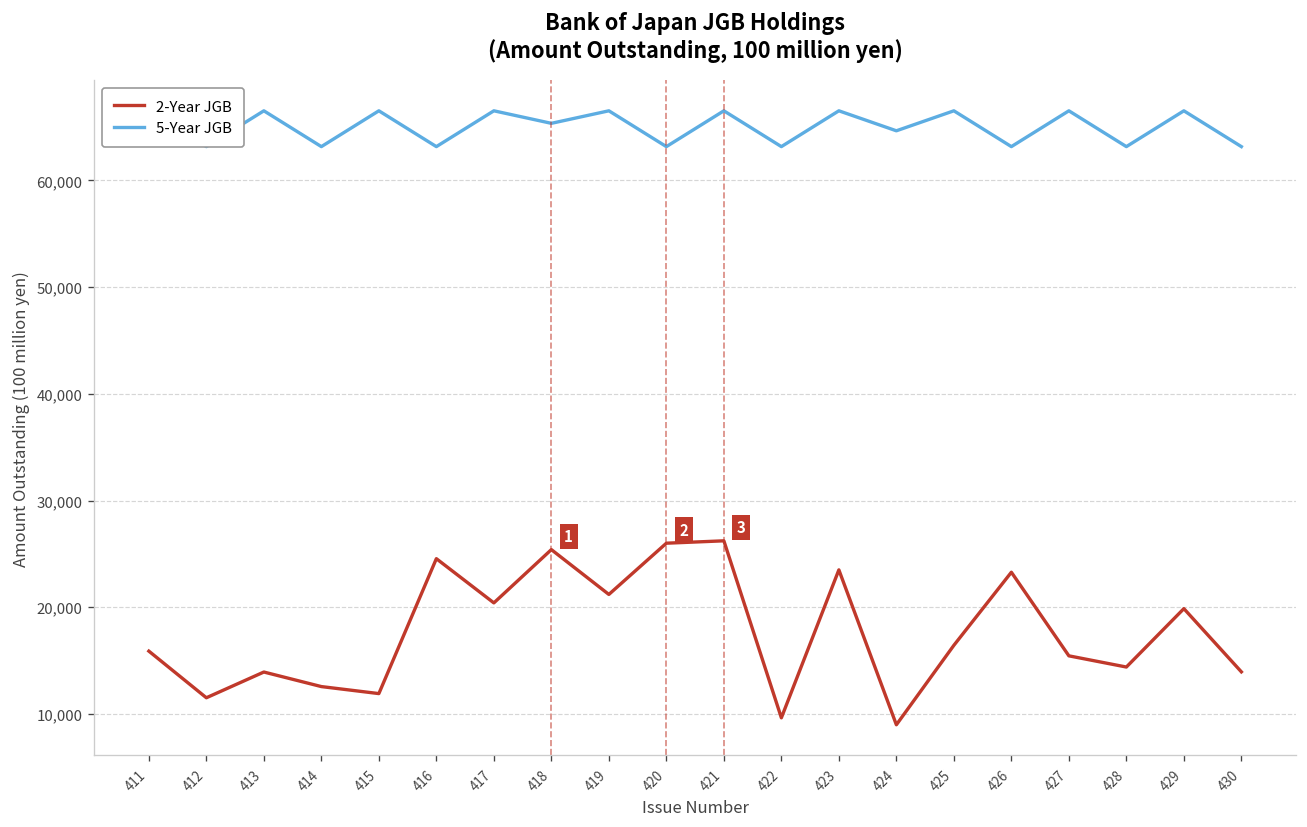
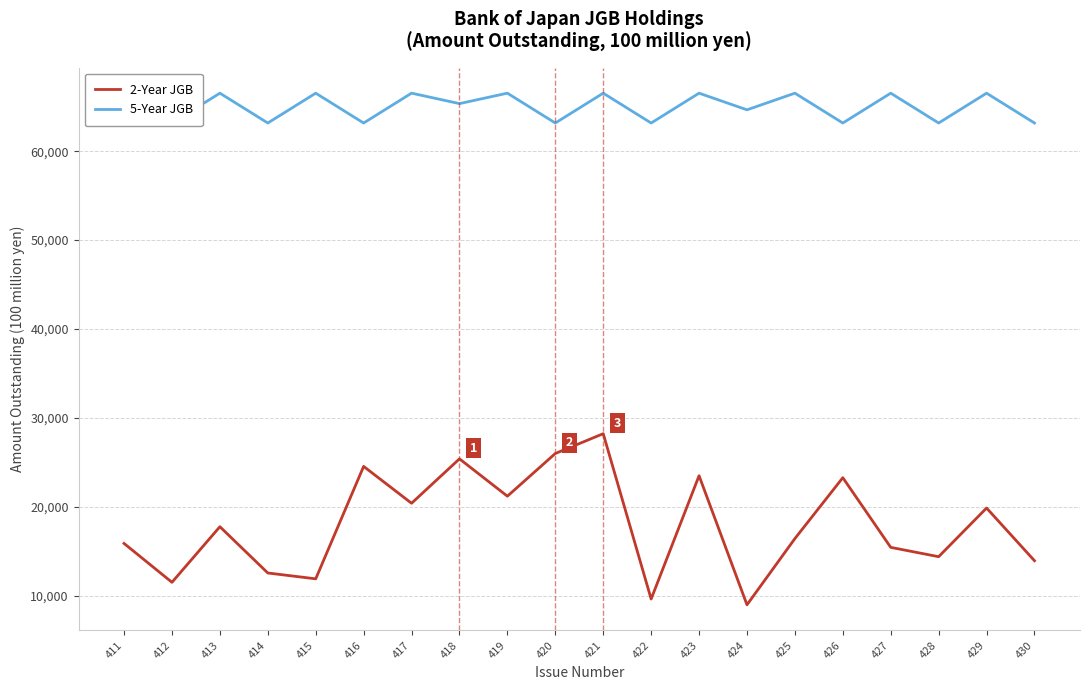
2-Year JGB, 413: 14,000 -> 18,000
2-Year JGB, 421: 26,000 -> 28,000
